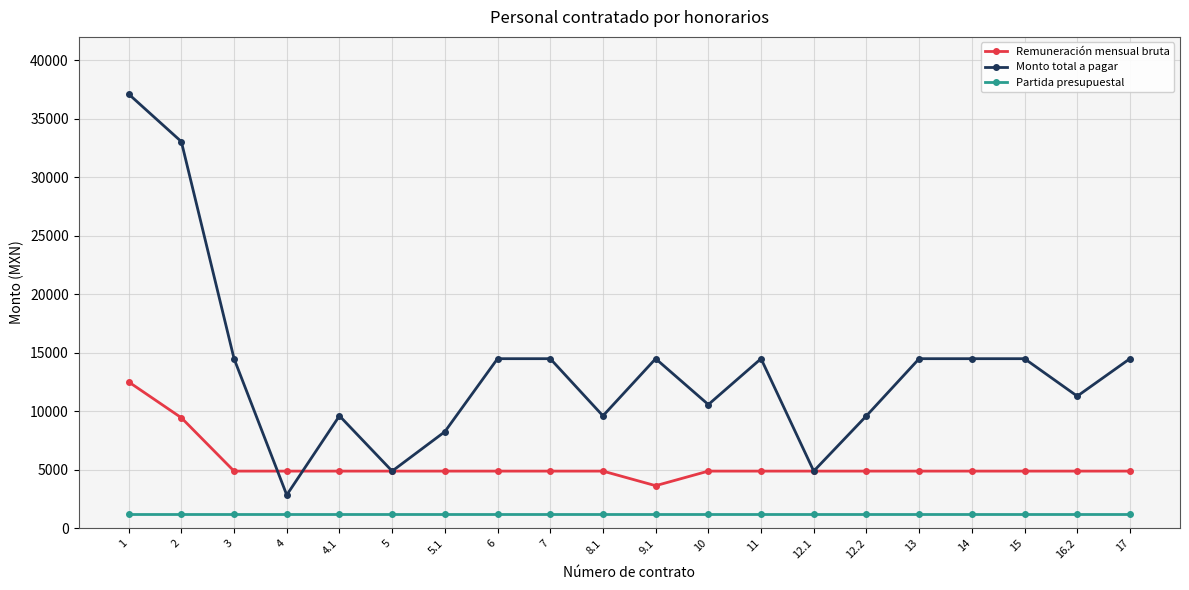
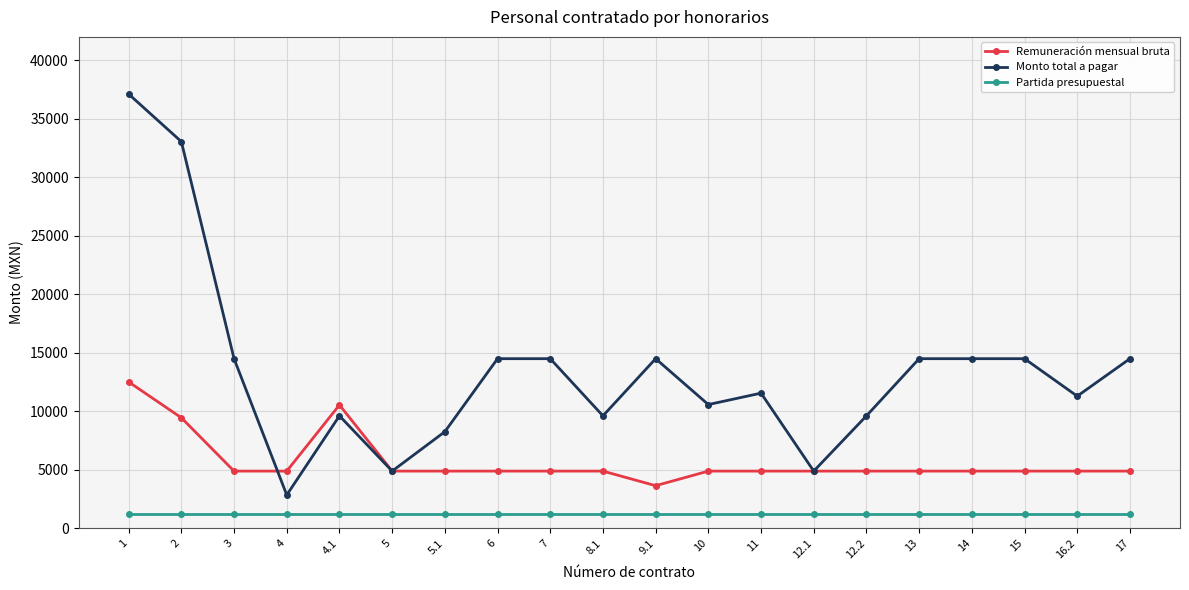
Remuneración mensual bruta, 4.1: 4900 -> 10500
Monto total a pagar, 11: 14500 -> 11600
